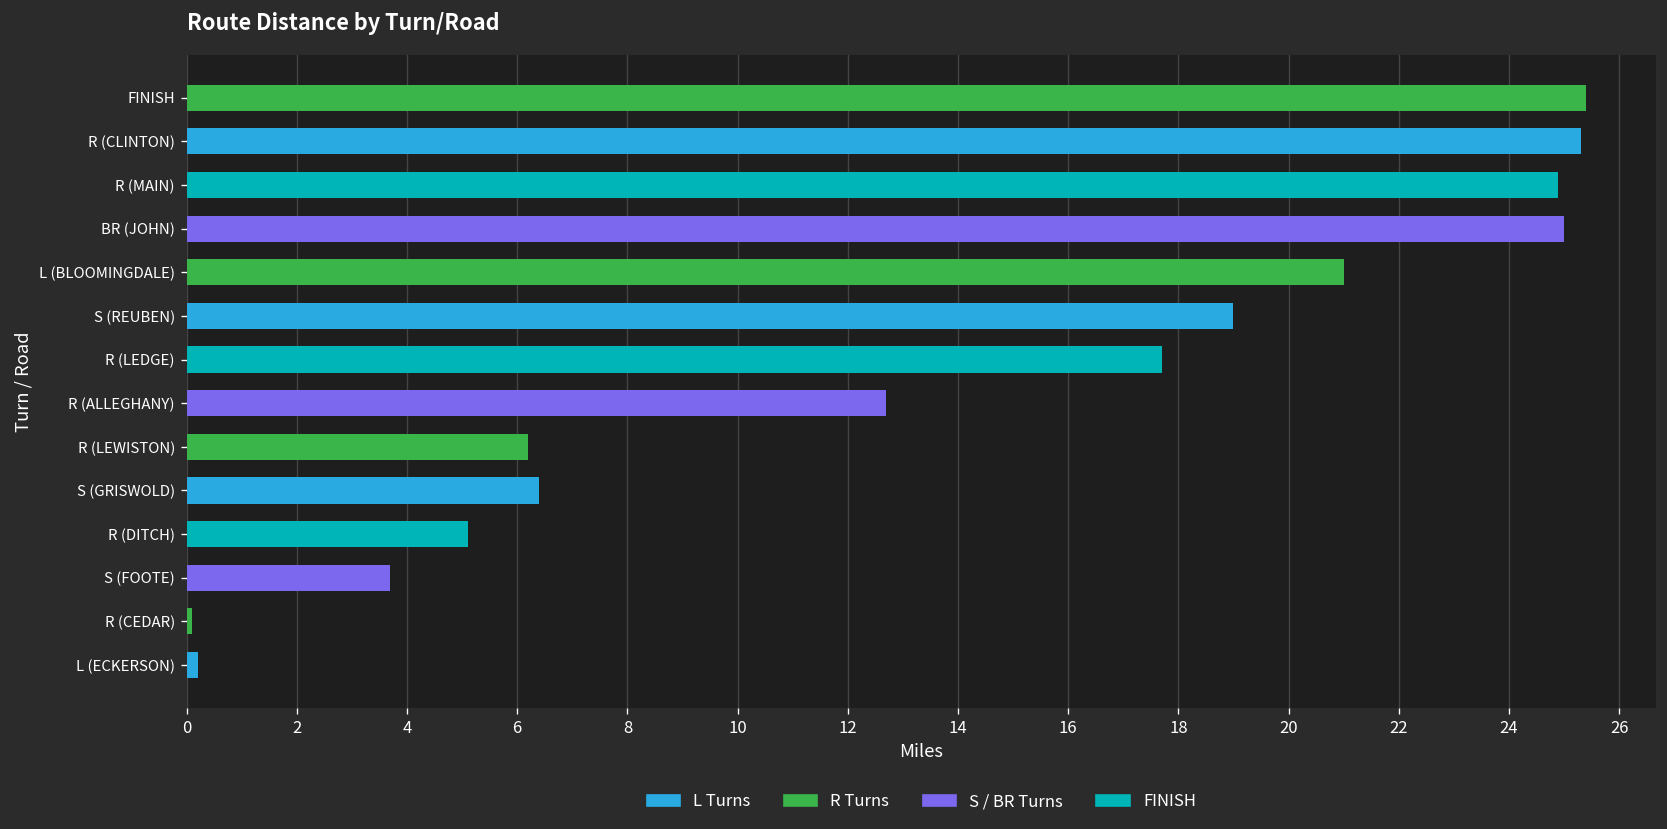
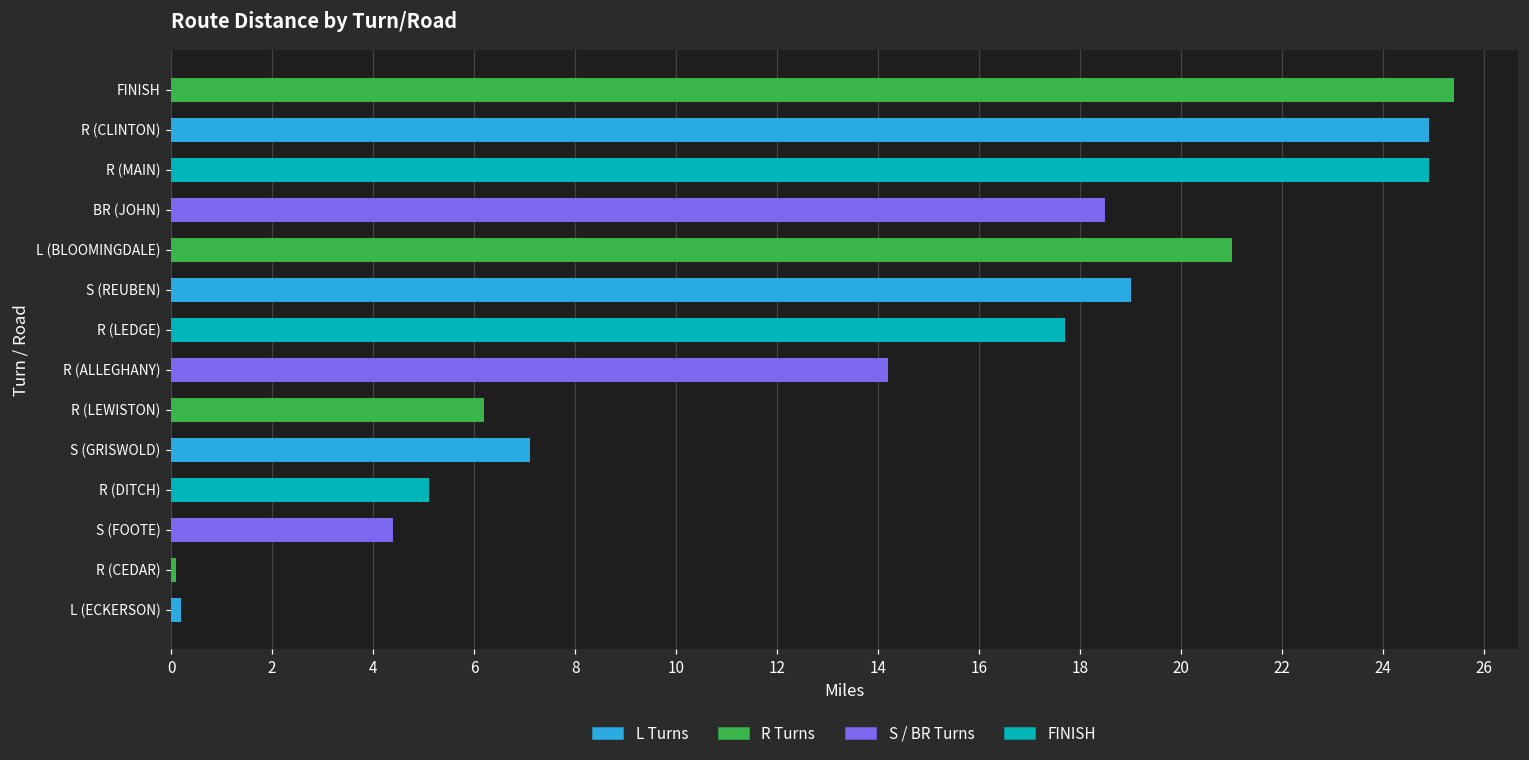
R (CLINTON): 25.3 -> 24.9
BR (JOHN): 25.0 -> 18.5
R (ALLEGHANY): 12.7 -> 14.2
S (GRISWOLD): 6.4 -> 7.1
S (FOOTE): 3.7 -> 4.4
